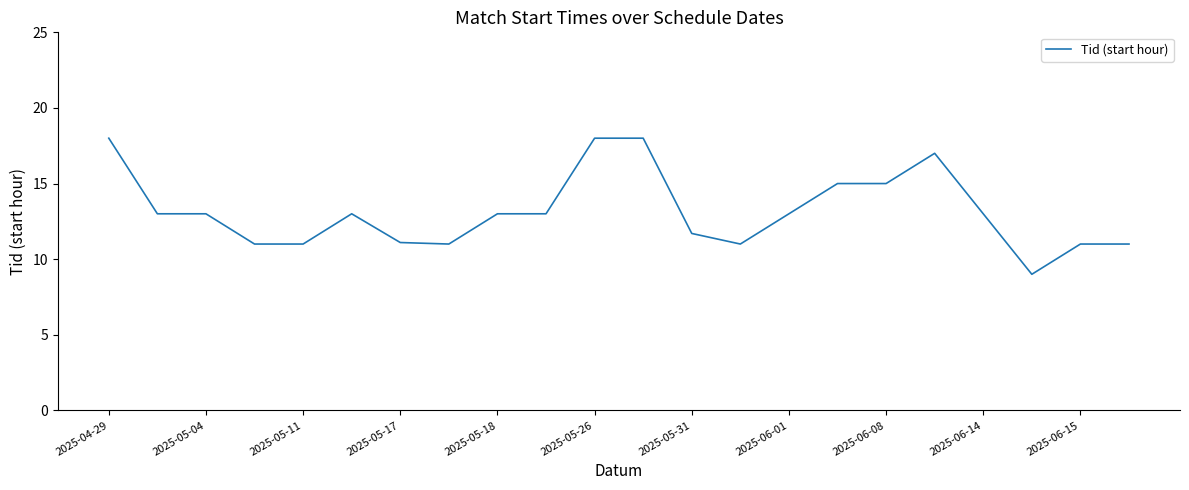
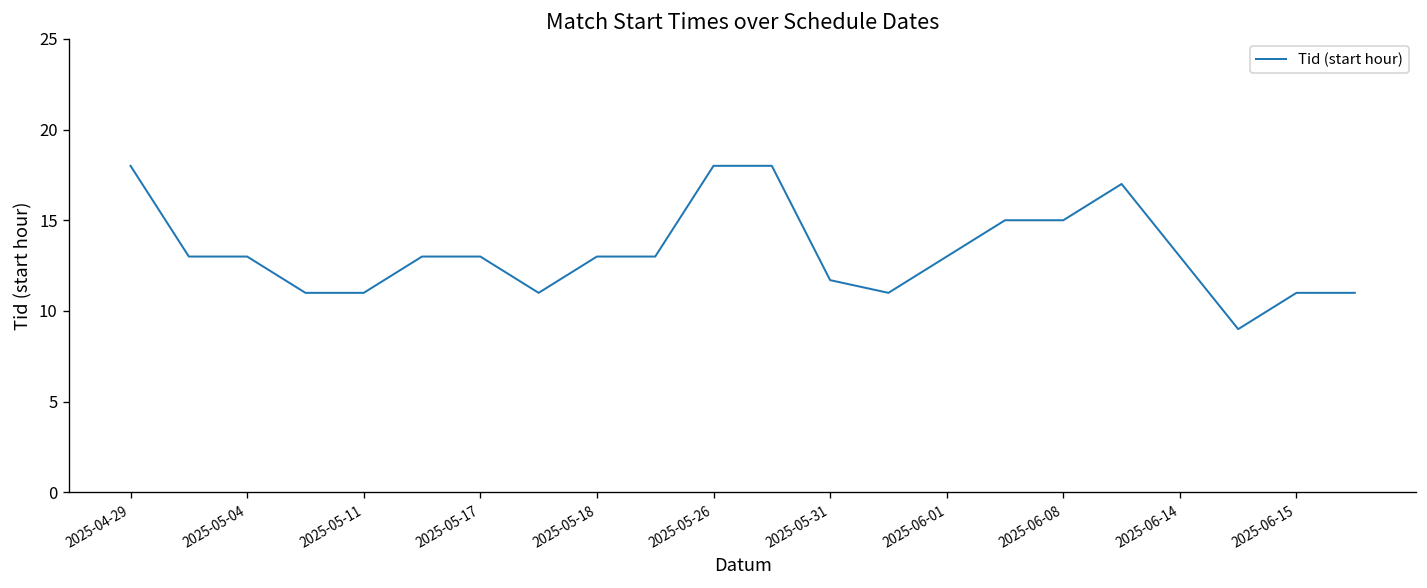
2025-05-17: 11.1 -> 13.0
